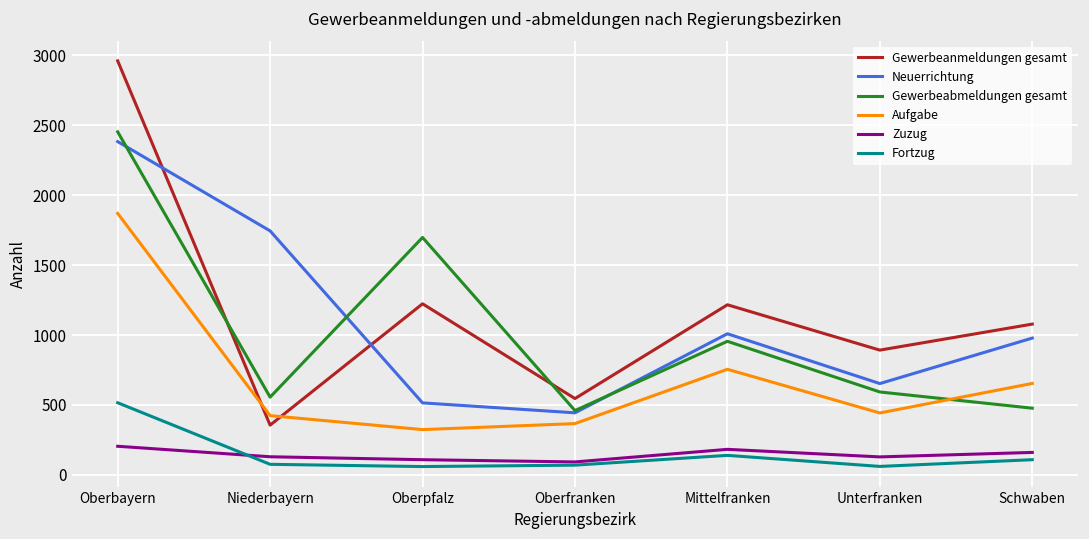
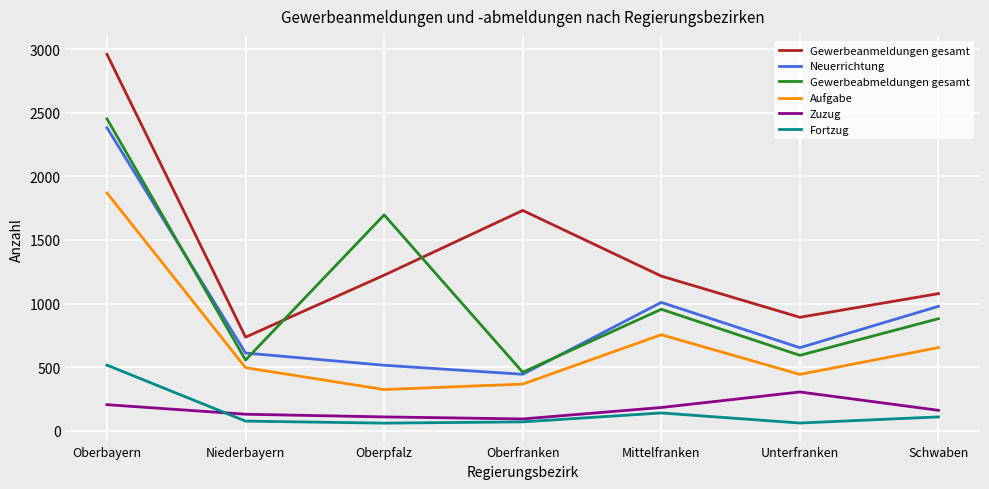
Gewerbeanmeldungen gesamt, Niederbayern: 360 -> 740
Neuerrichtung, Niederbayern: 1740 -> 610
Aufgabe, Niederbayern: 420 -> 500
Gewerbeanmeldungen gesamt, Oberfranken: 550 -> 1730
Zuzug, Unterfranken: 130 -> 310
Gewerbeabmeldungen gesamt, Schwaben: 480 -> 880
